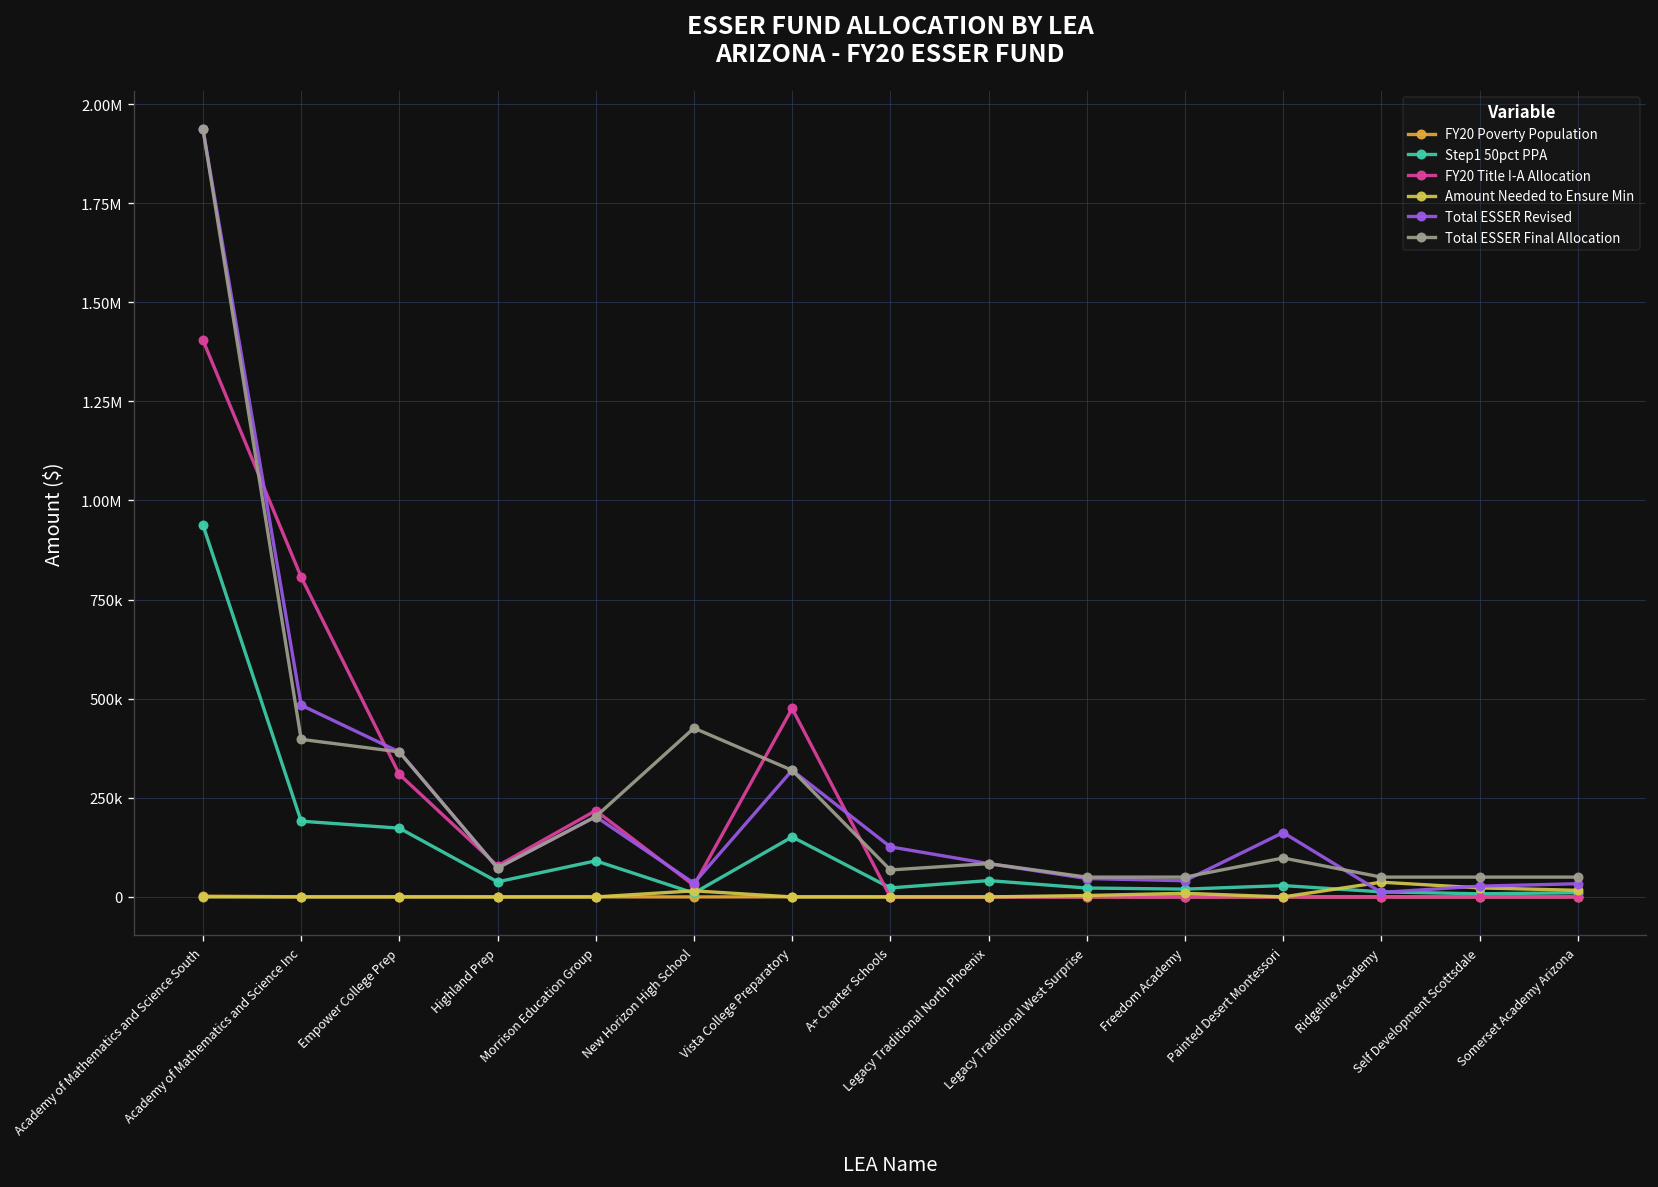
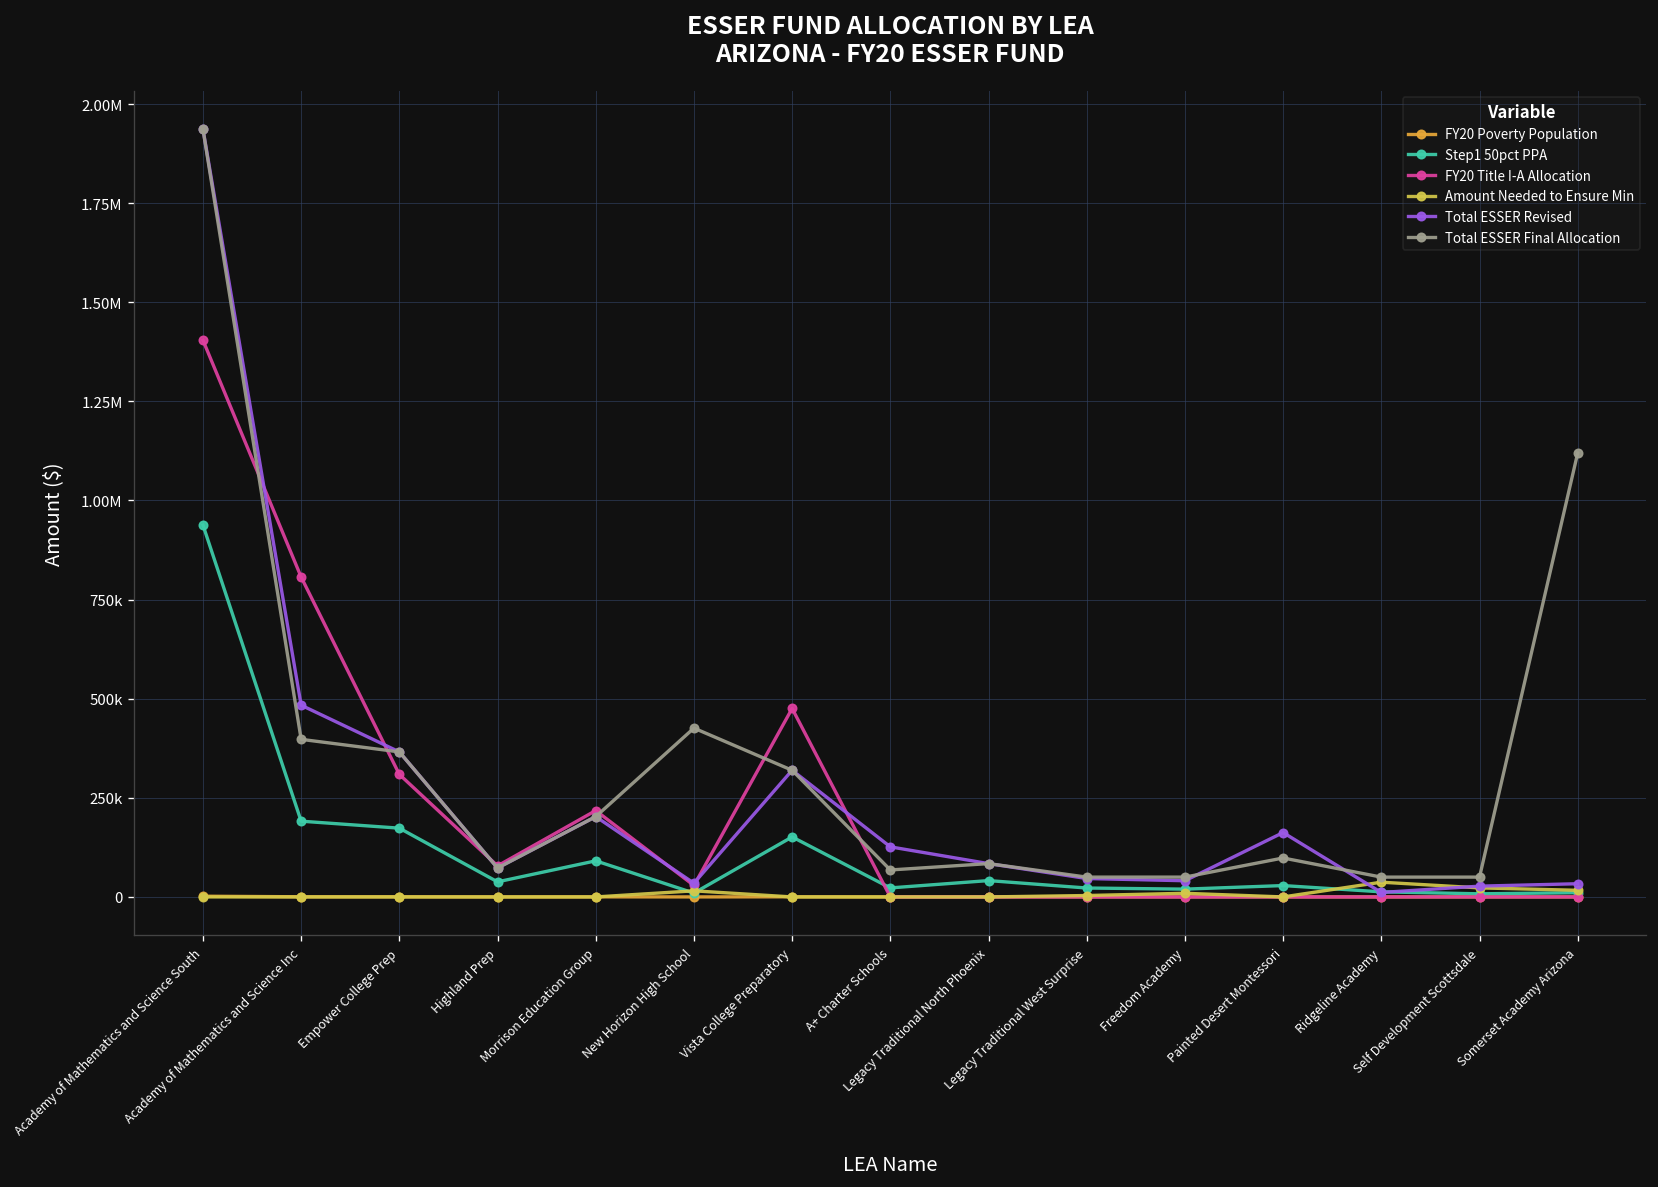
Total ESSER Final Allocation, Somerset Academy Arizona: 50000 -> 1120000
